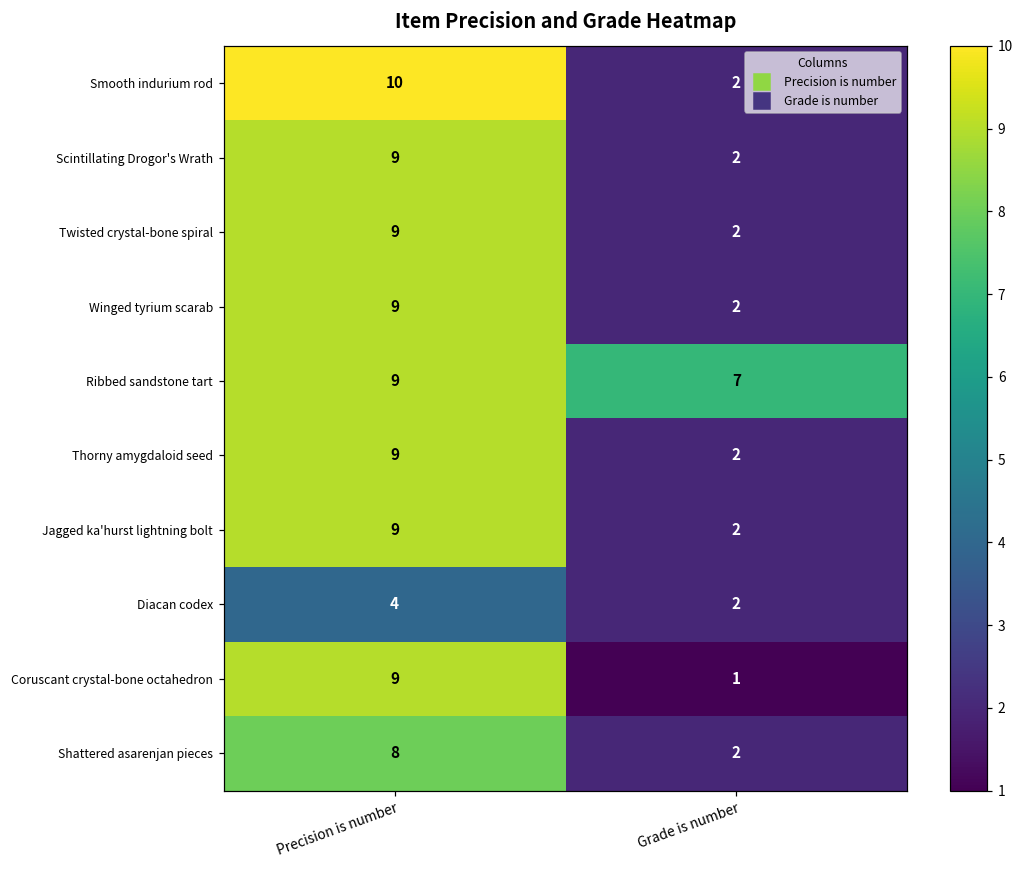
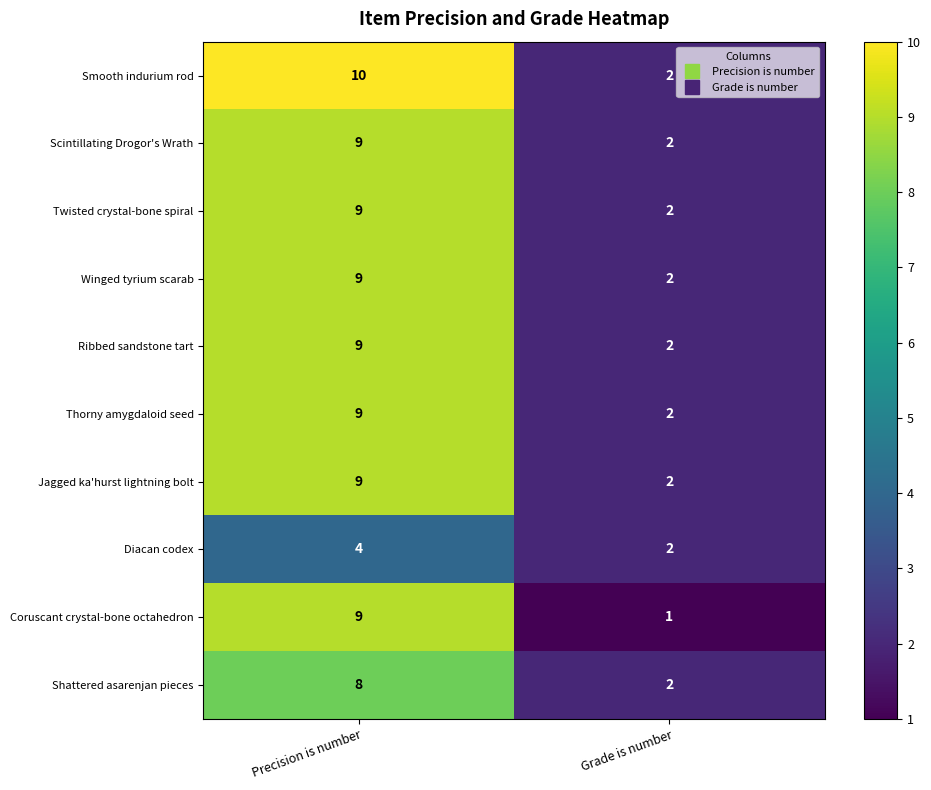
Ribbed sandstone tart, Grade is number: 7 -> 2
